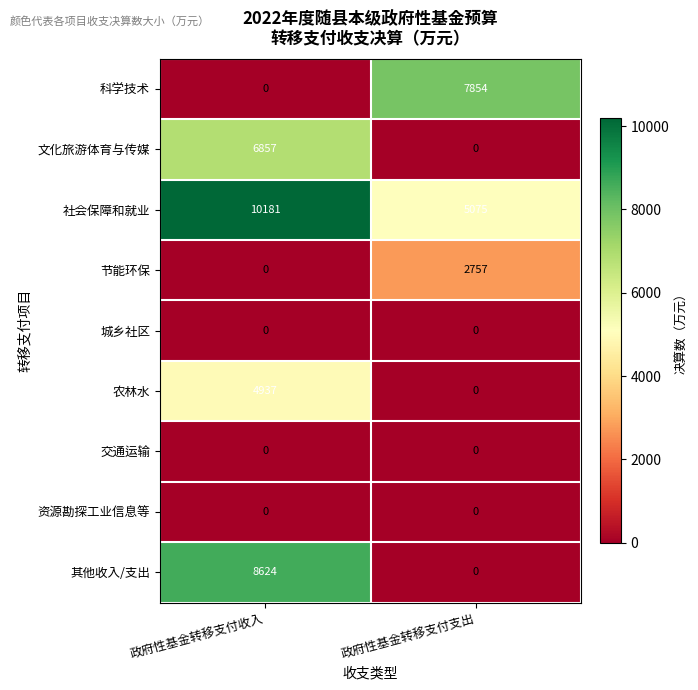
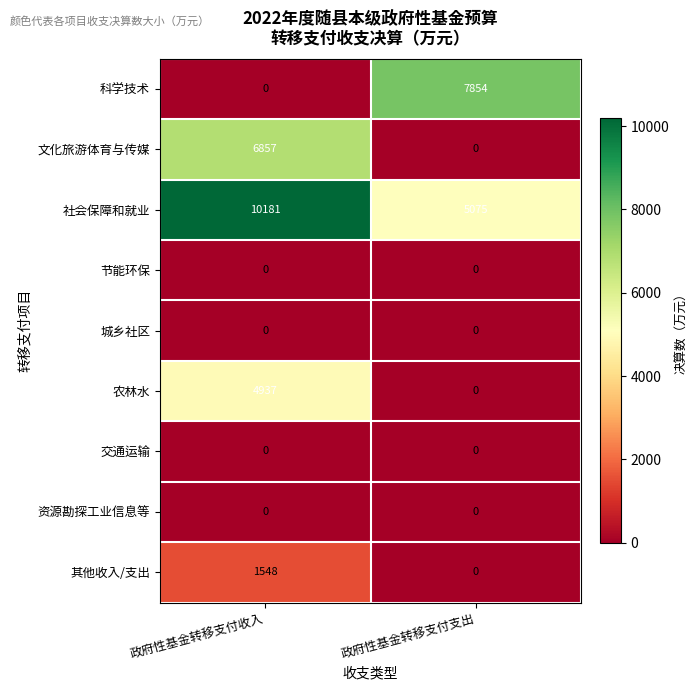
节能环保, 政府性基金转移支付支出: 2757 -> 0
其他收入/支出, 政府性基金转移支付收入: 8624 -> 1548
